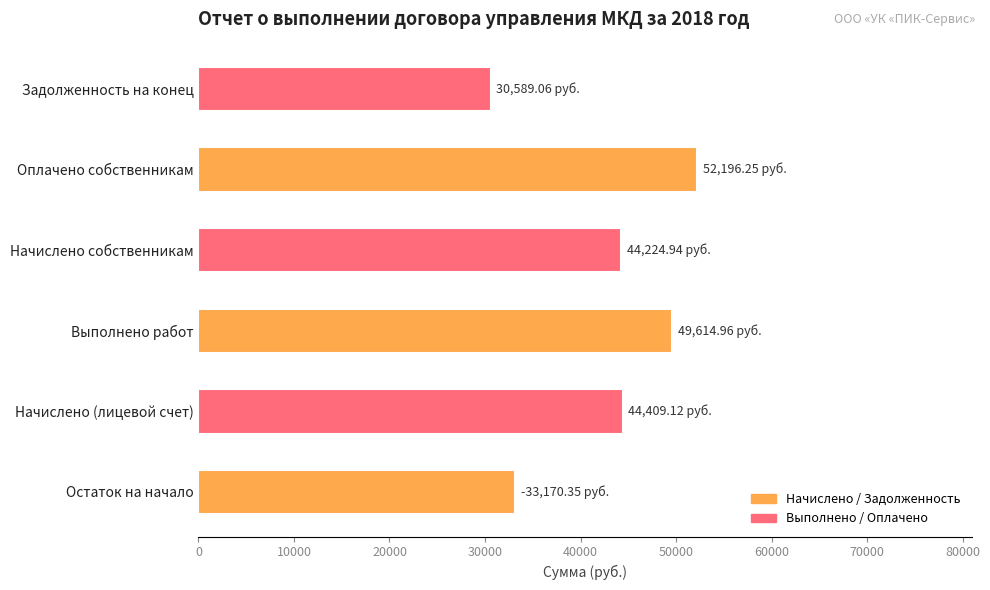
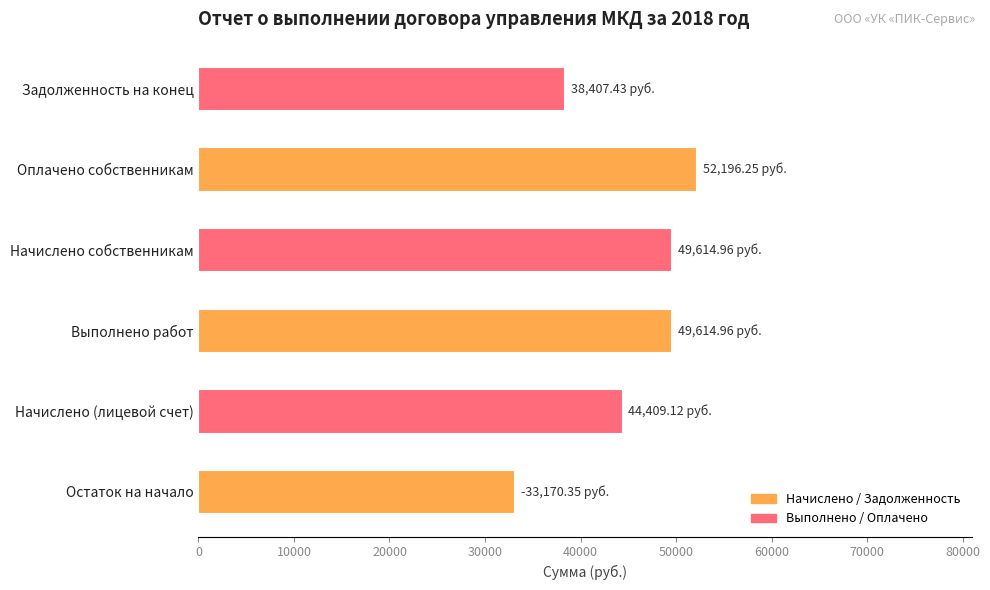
Задолженность на конец: 30,589.06 -> 38,407.43
Начислено собственникам: 44,224.94 -> 49,614.96
